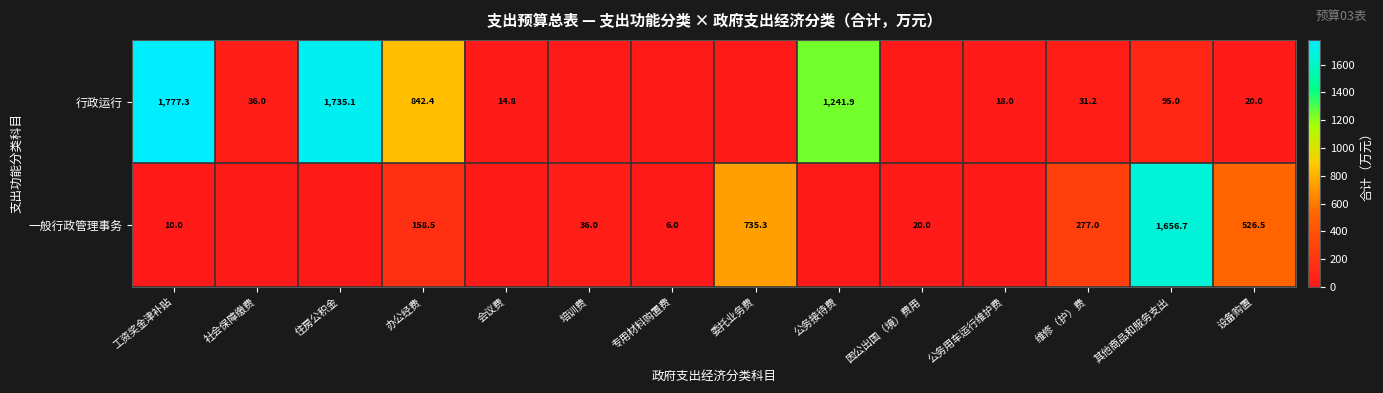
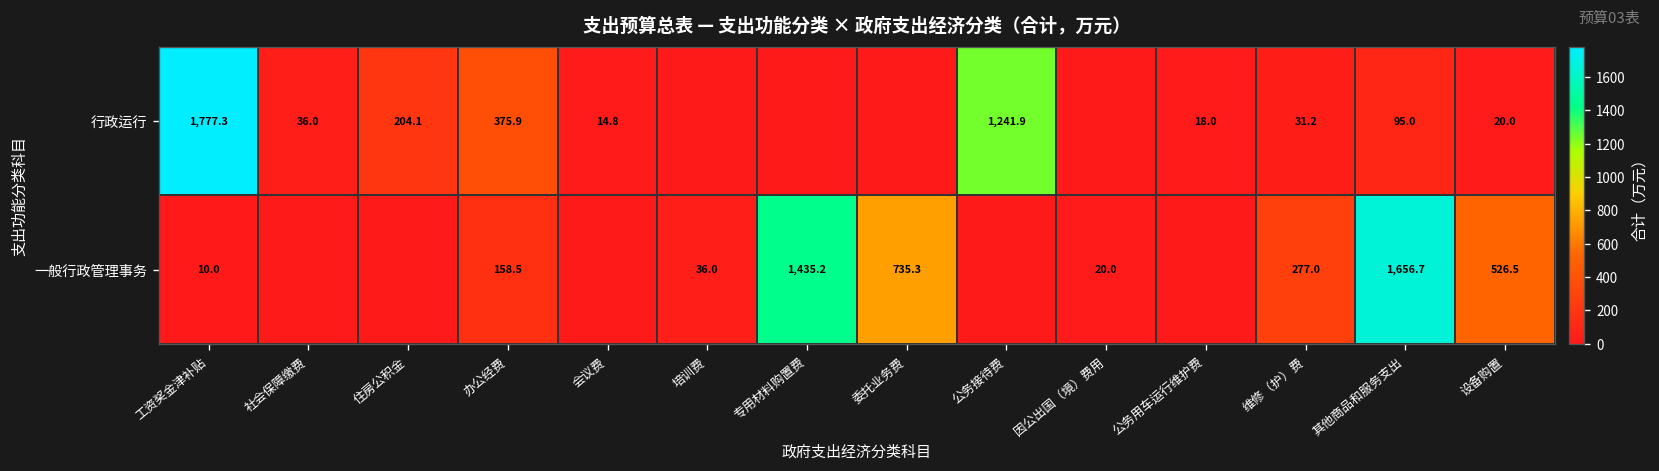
行政运行, 住房公积金: 1,735.1 -> 204.1
行政运行, 办公经费: 842.4 -> 375.9
一般行政管理事务, 专用材料购置费: 6.0 -> 1,435.2
